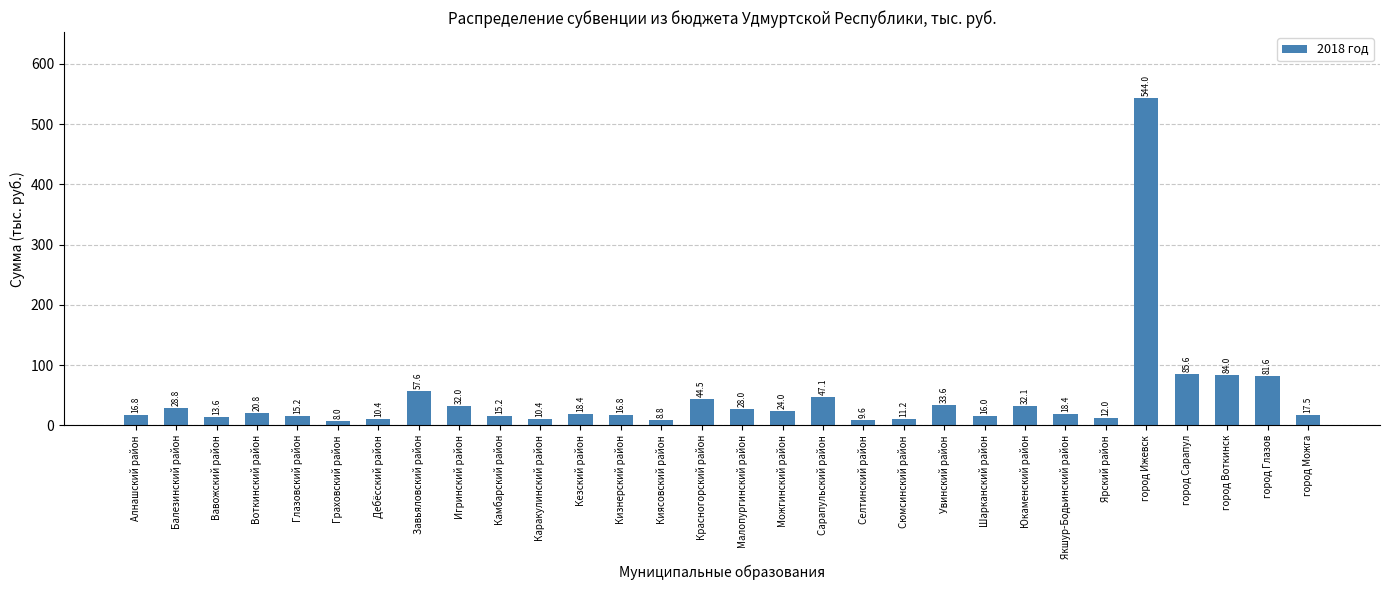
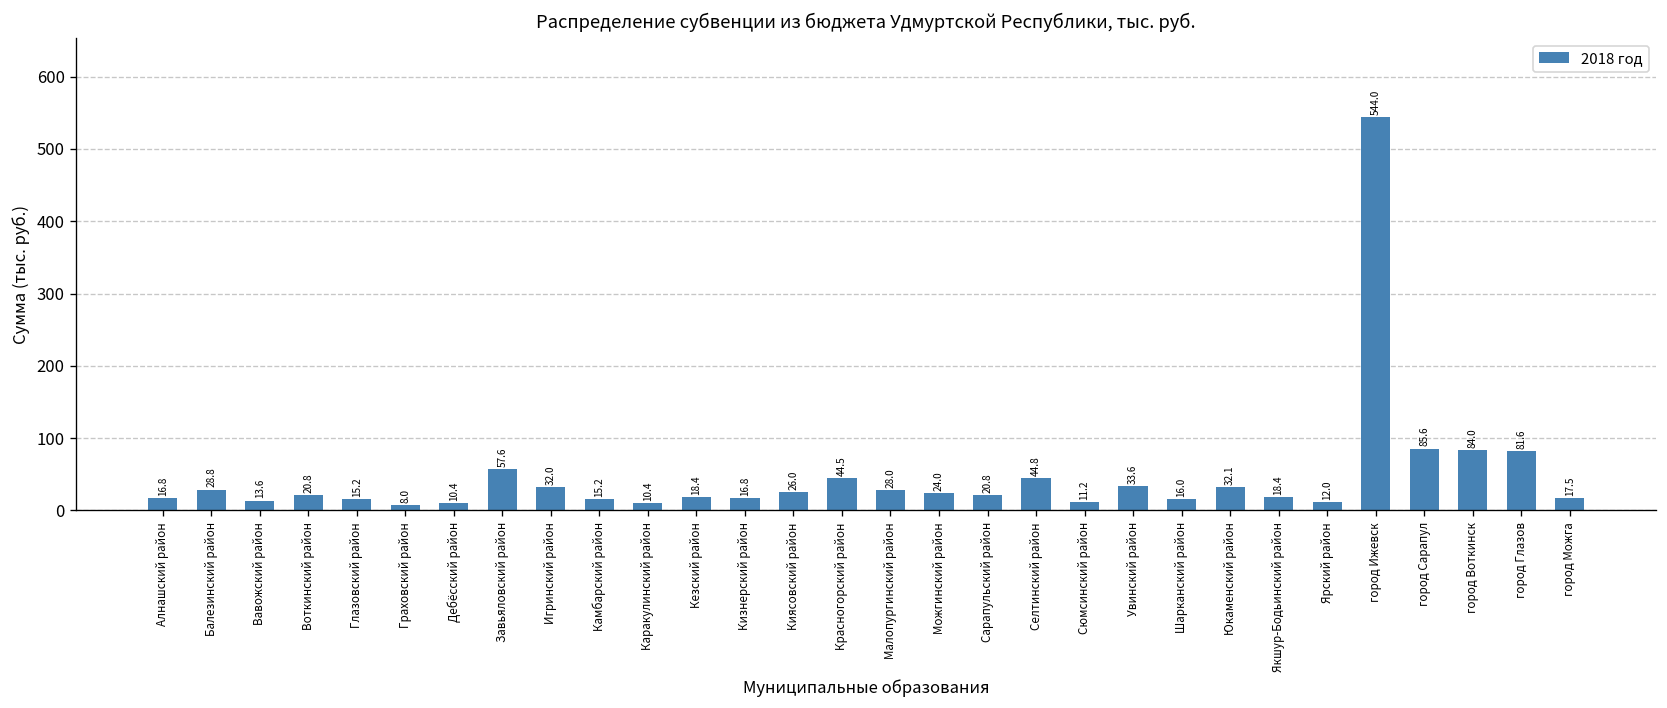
Киясовский район: 8.8 -> 26.0
Сарапульский район: 47.1 -> 20.8
Селтинский район: 9.6 -> 44.8
